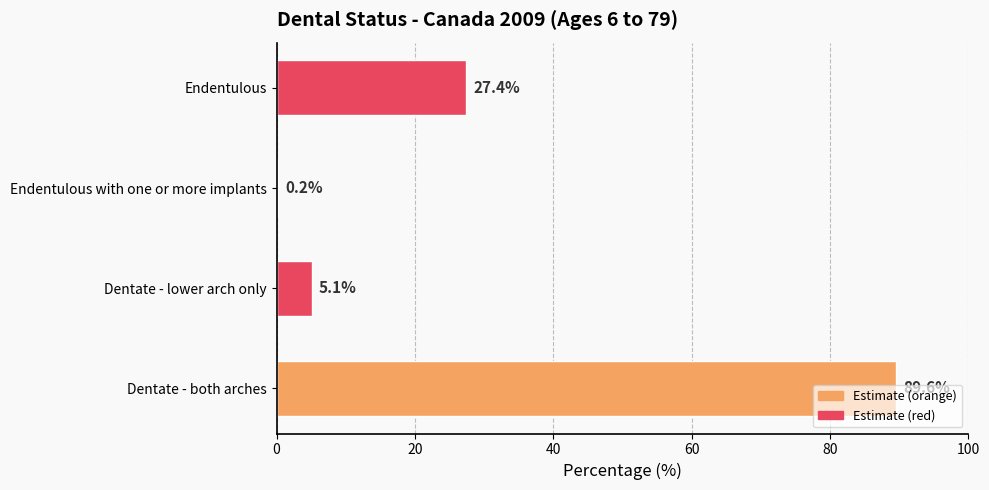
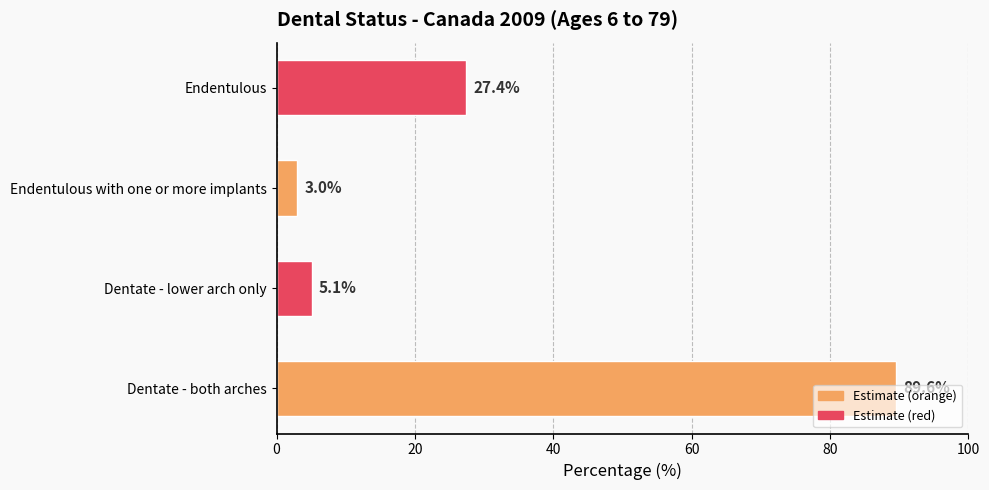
Endentulous with one or more implants: 0.2% -> 3.0%
